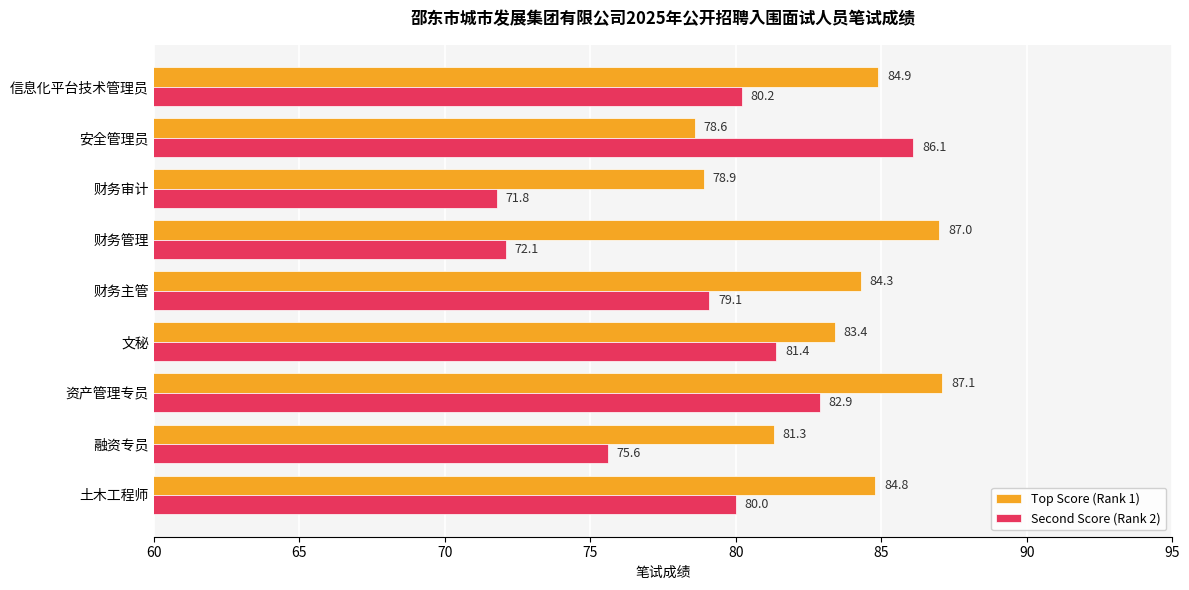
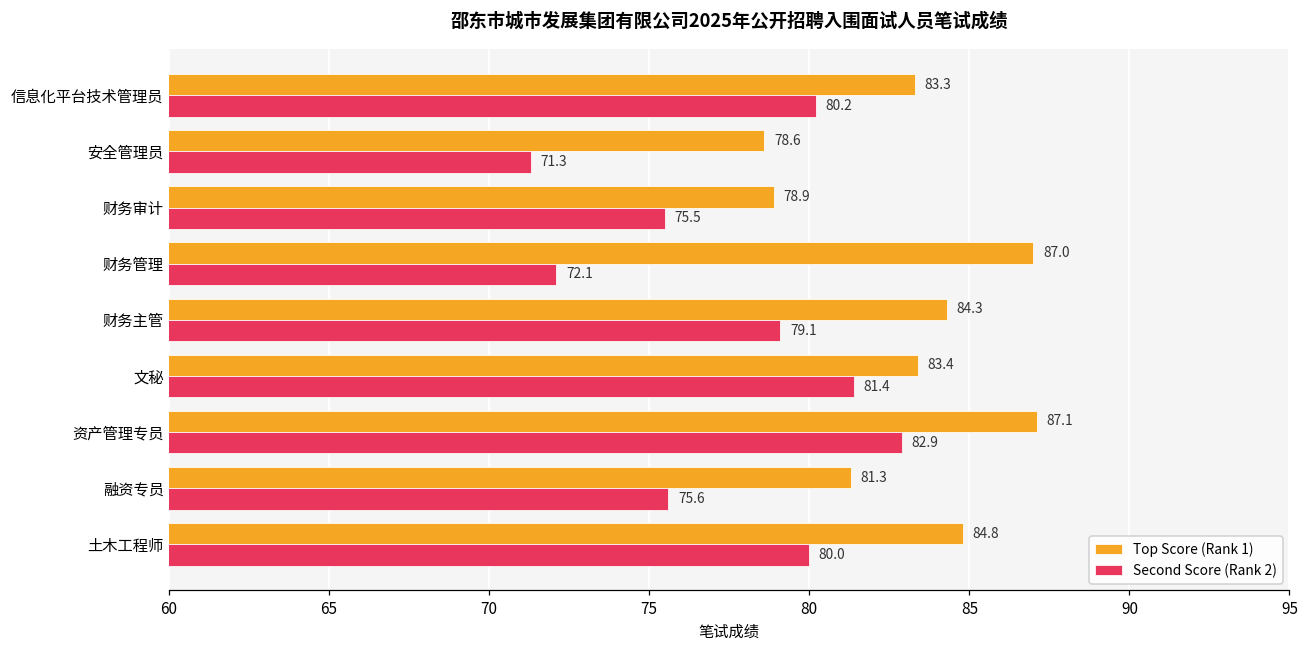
Top Score (Rank 1), 信息化平台技术管理员: 84.9 -> 83.3
Second Score (Rank 2), 安全管理员: 86.1 -> 71.3
Second Score (Rank 2), 财务审计: 71.8 -> 75.5
